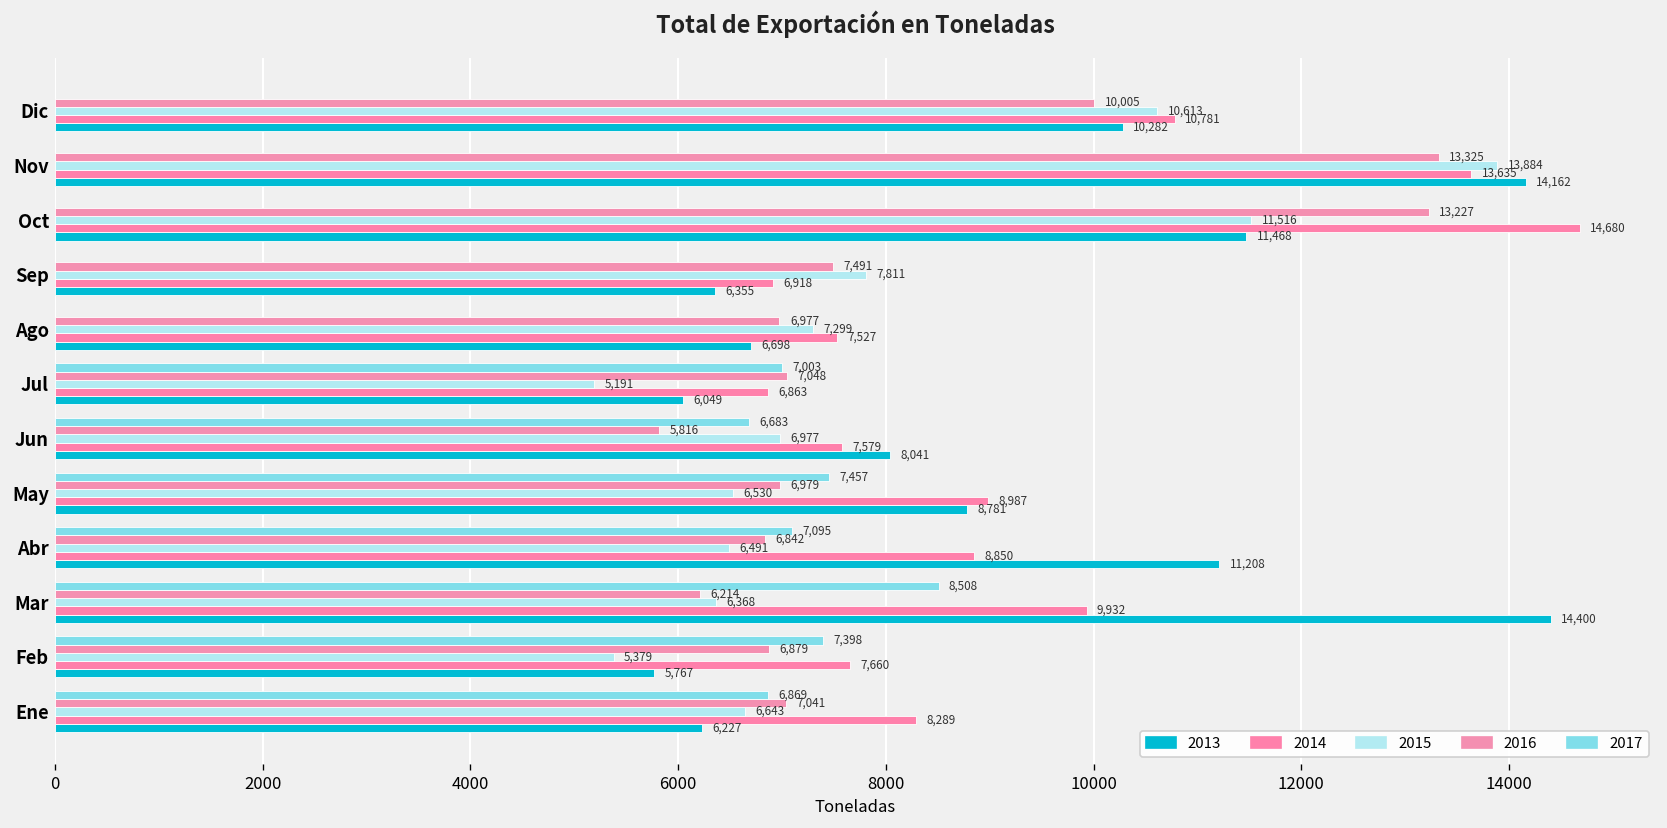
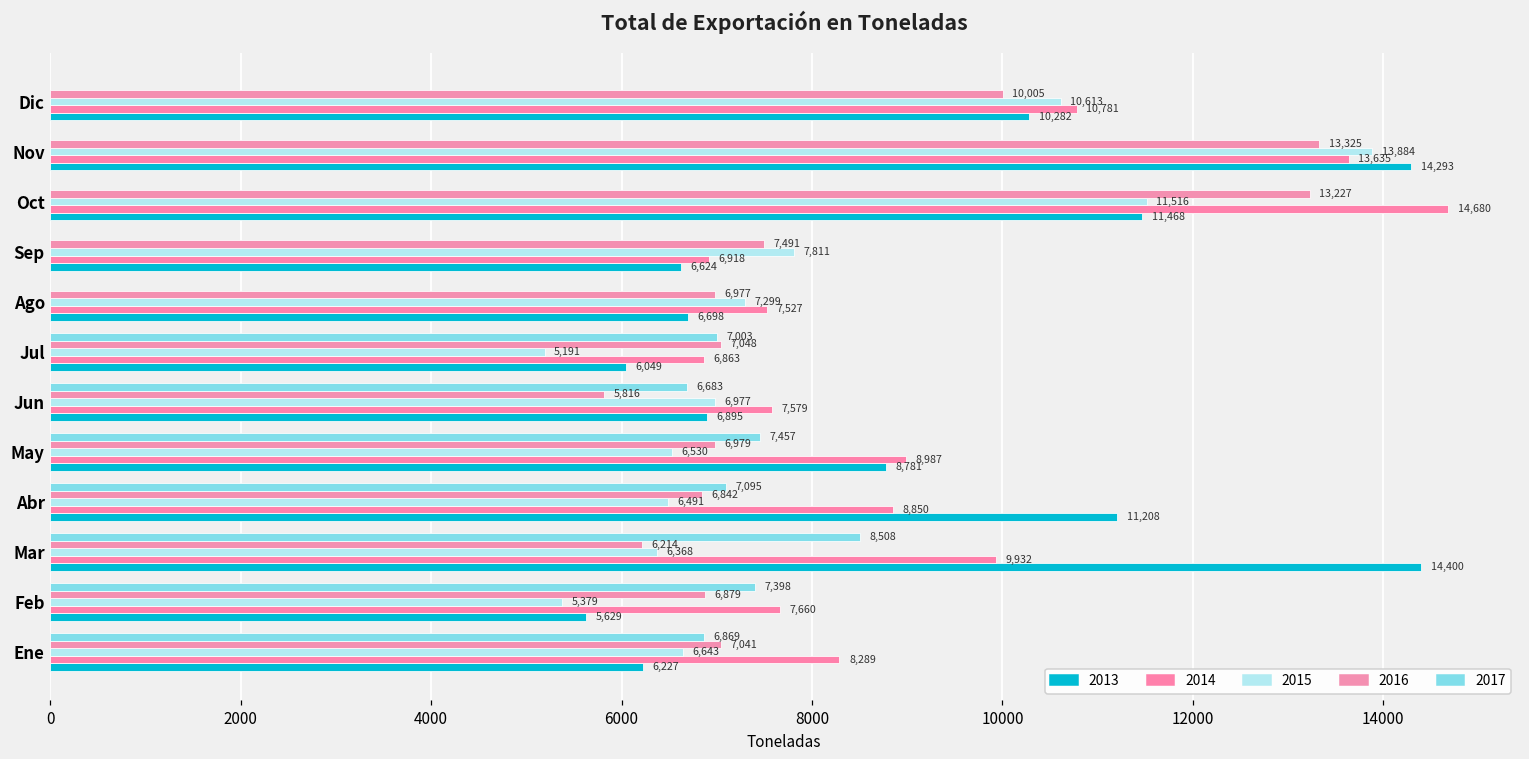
2013, Nov: 14,162 -> 14,293
2013, Sep: 6,355 -> 6,624
2013, Jun: 8,041 -> 6,895
2013, Feb: 5,767 -> 5,629
